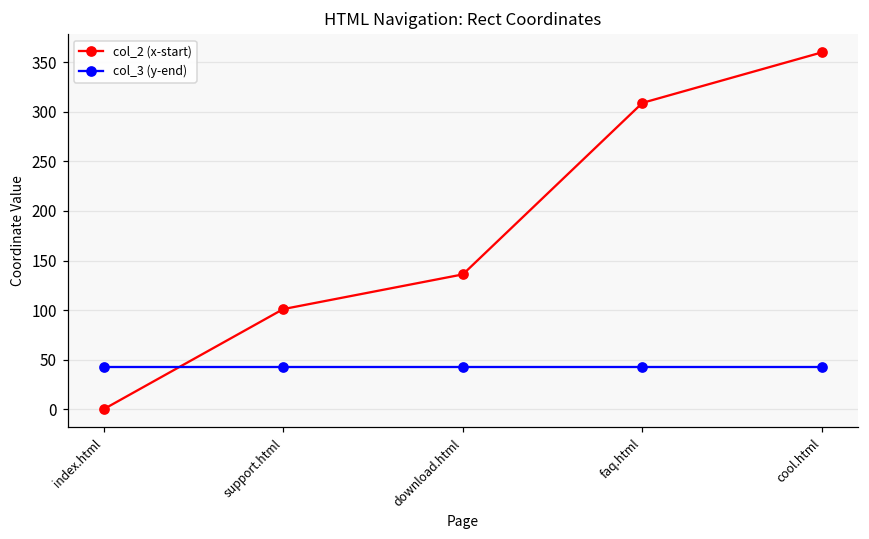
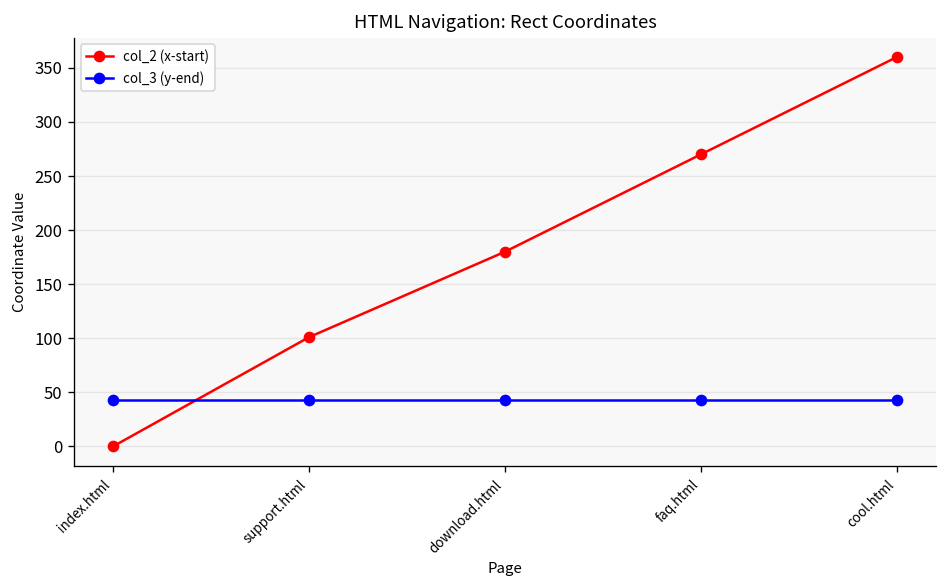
col_2 (x-start), download.html: 140 -> 180
col_2 (x-start), faq.html: 310 -> 270
